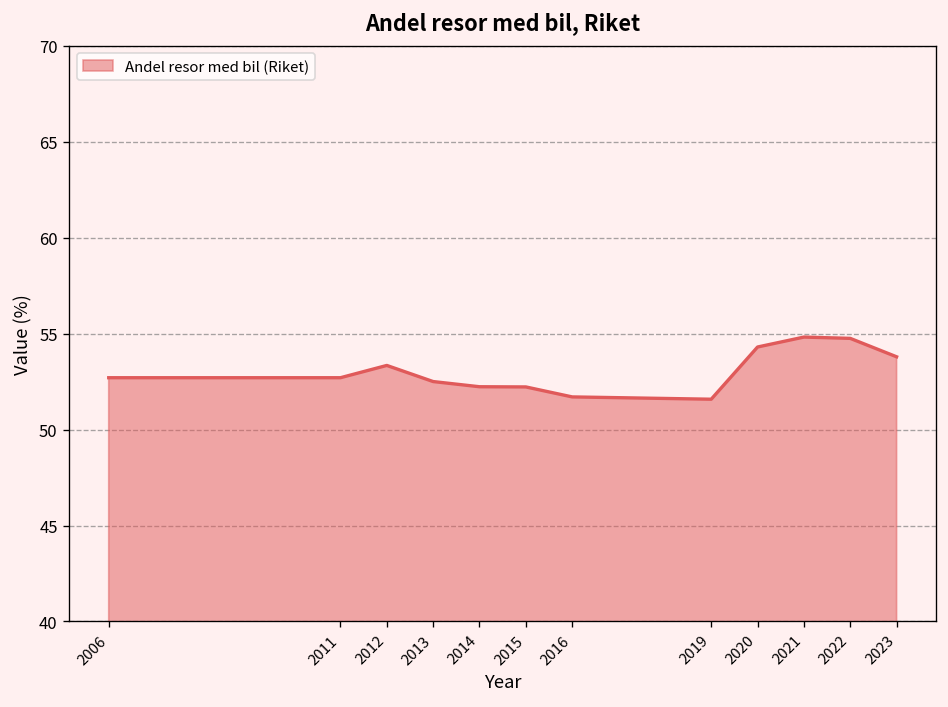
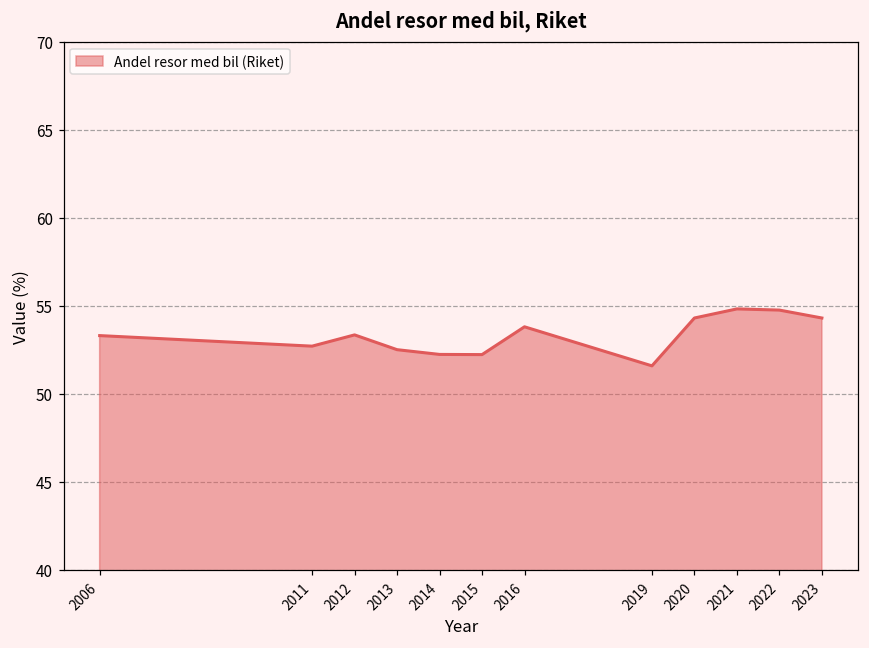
2006: 52.7 -> 53.3
2016: 51.7 -> 53.8
2023: 53.8 -> 54.3
